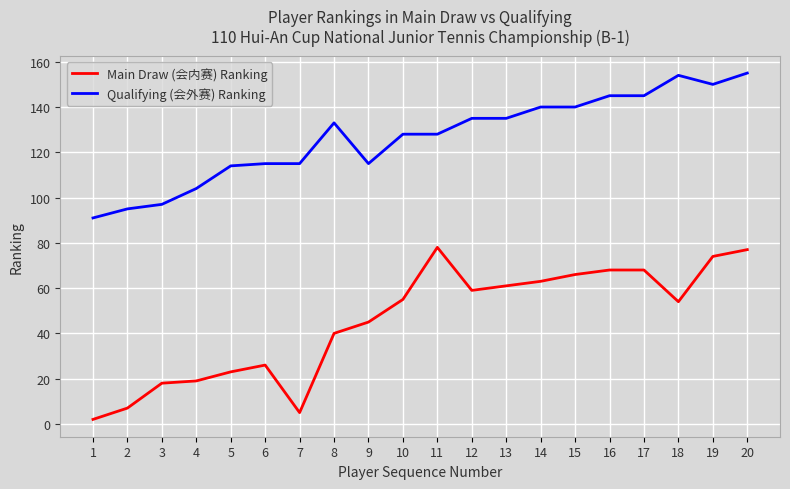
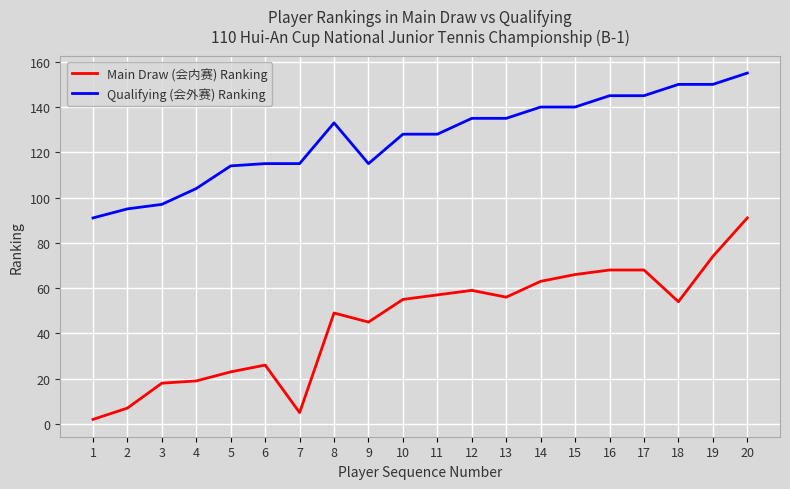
Main Draw (会内赛) Ranking, 8: 40 -> 49
Main Draw (会内赛) Ranking, 11: 78 -> 57
Main Draw (会内赛) Ranking, 13: 61 -> 56
Qualifying (会外赛) Ranking, 18: 154 -> 150
Main Draw (会内赛) Ranking, 20: 77 -> 91
